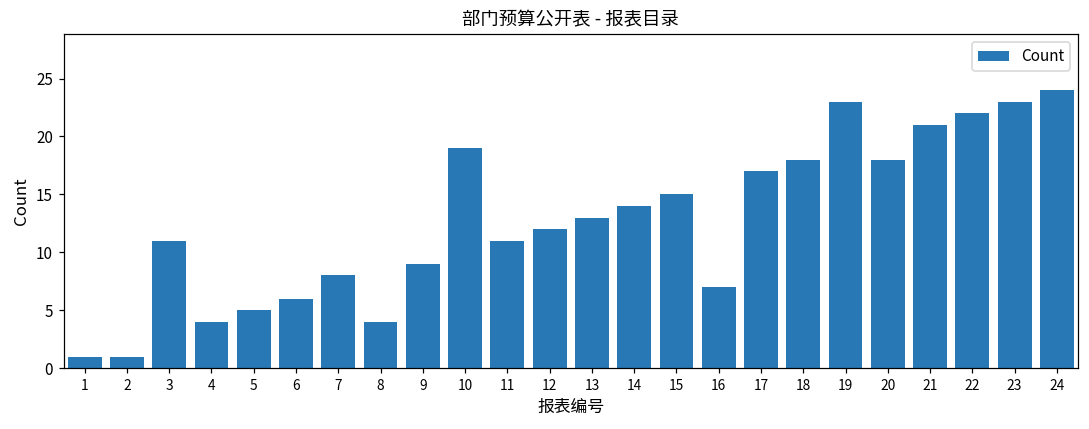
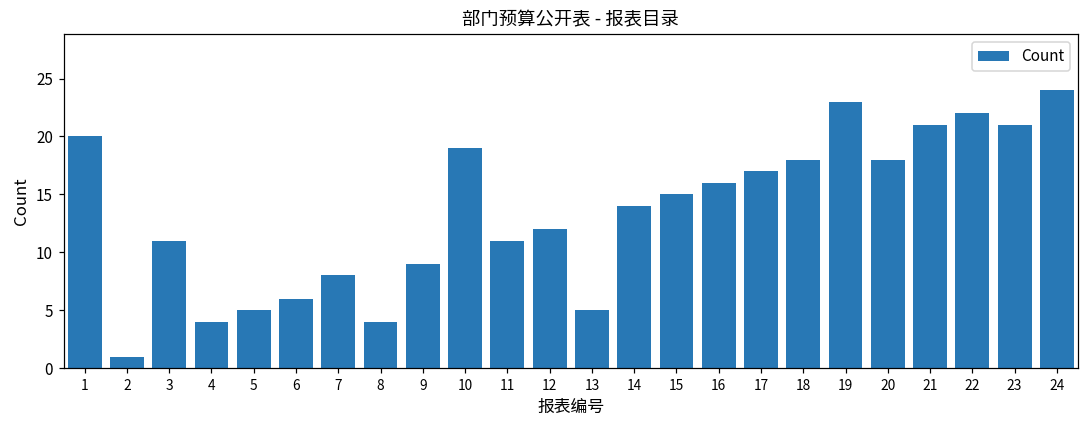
1: 1 -> 20
13: 13 -> 5
16: 7 -> 16
23: 23 -> 21
